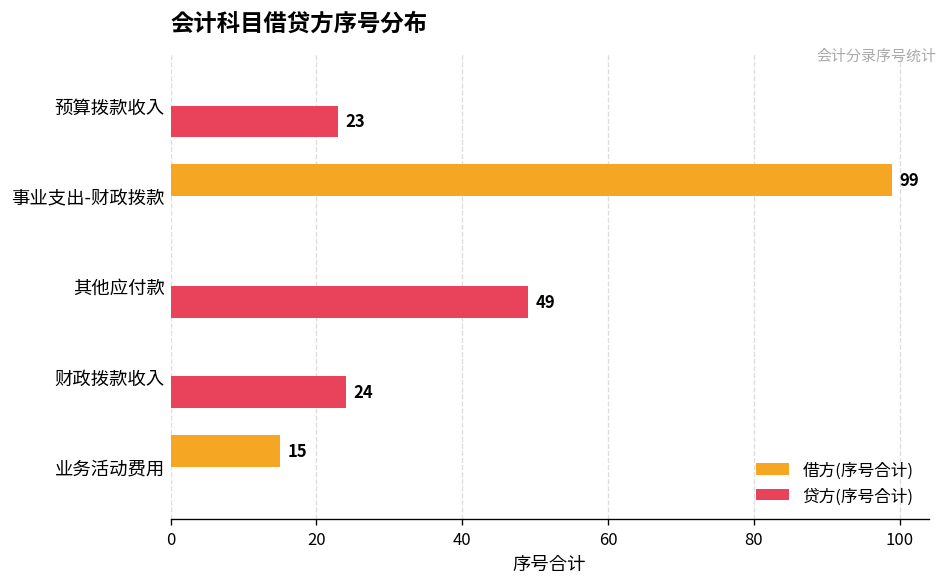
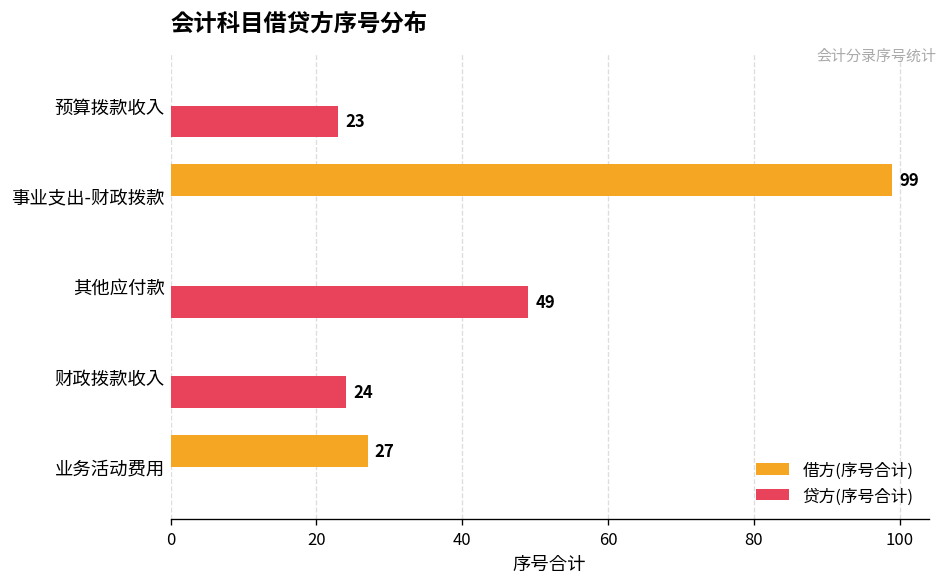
借方(序号合计), 业务活动费用: 15 -> 27
